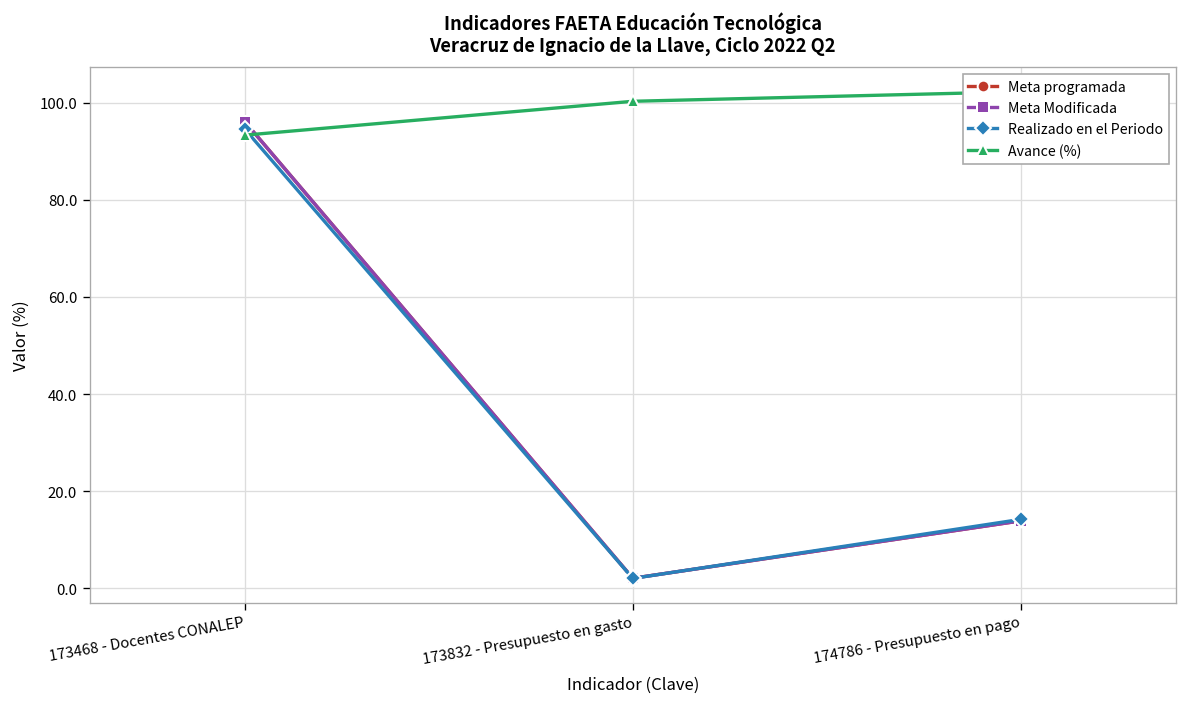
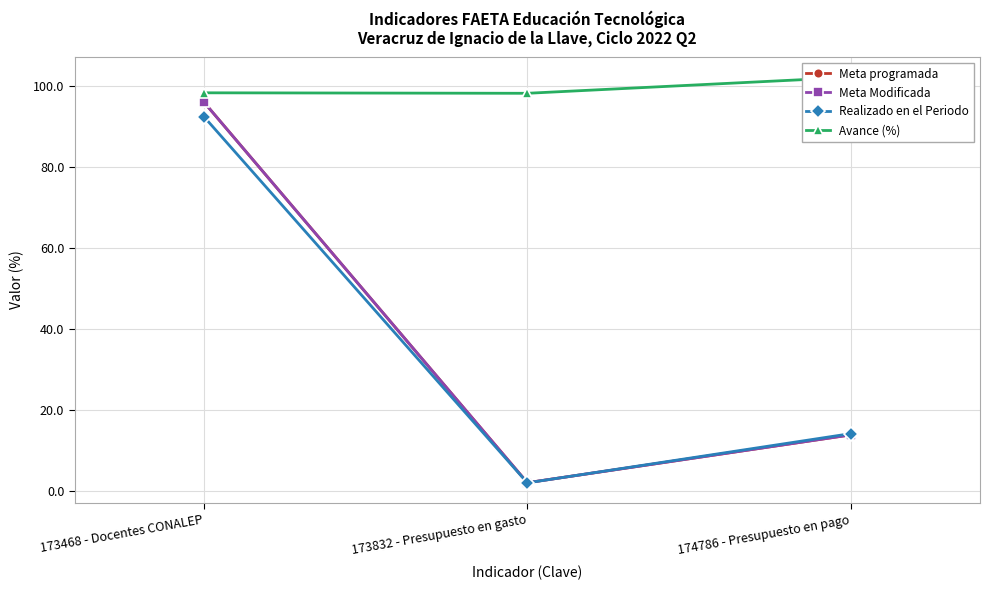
Realizado en el Periodo, 173468 - Docentes CONALEP: 95 -> 92
Avance (%), 173468 - Docentes CONALEP: 93 -> 98
Avance (%), 173832 - Presupuesto en gasto: 100 -> 98
